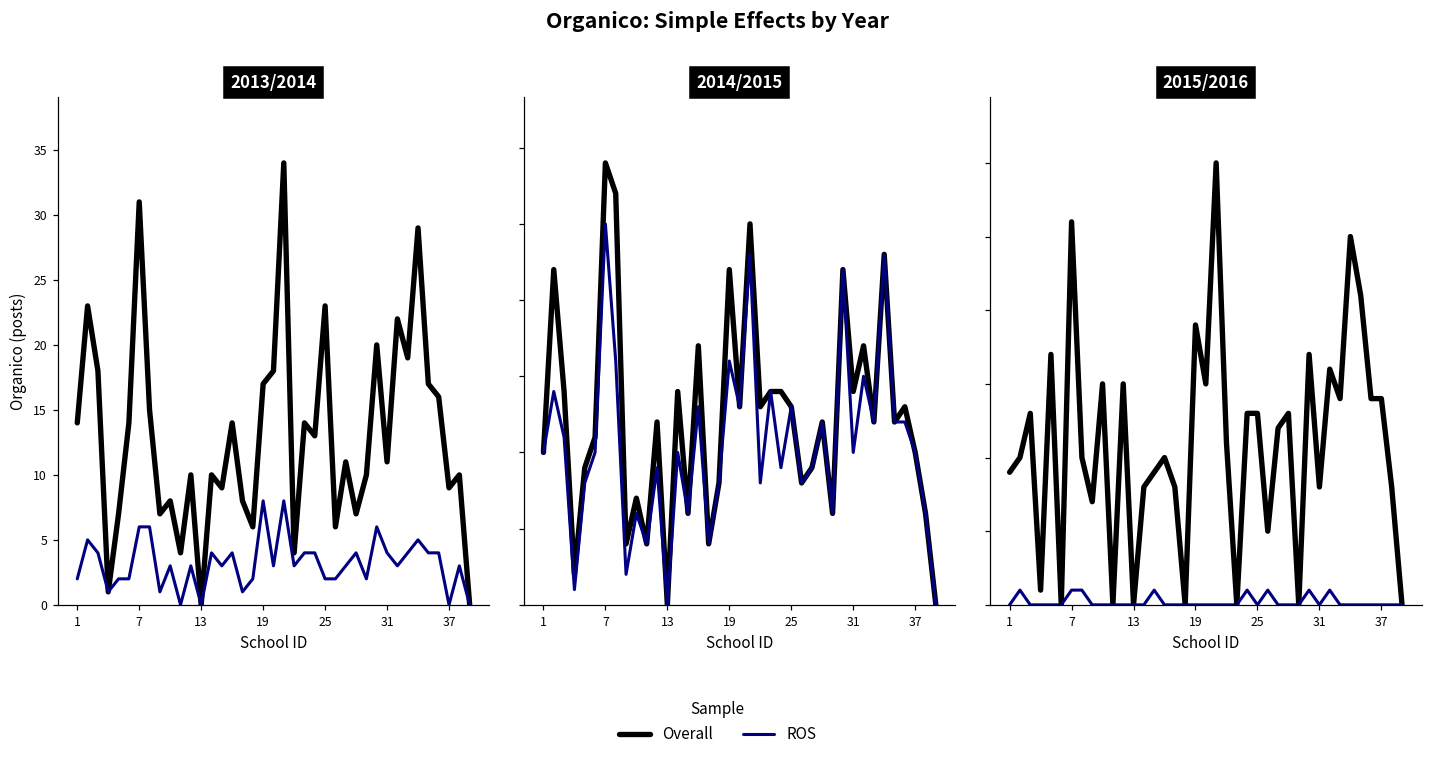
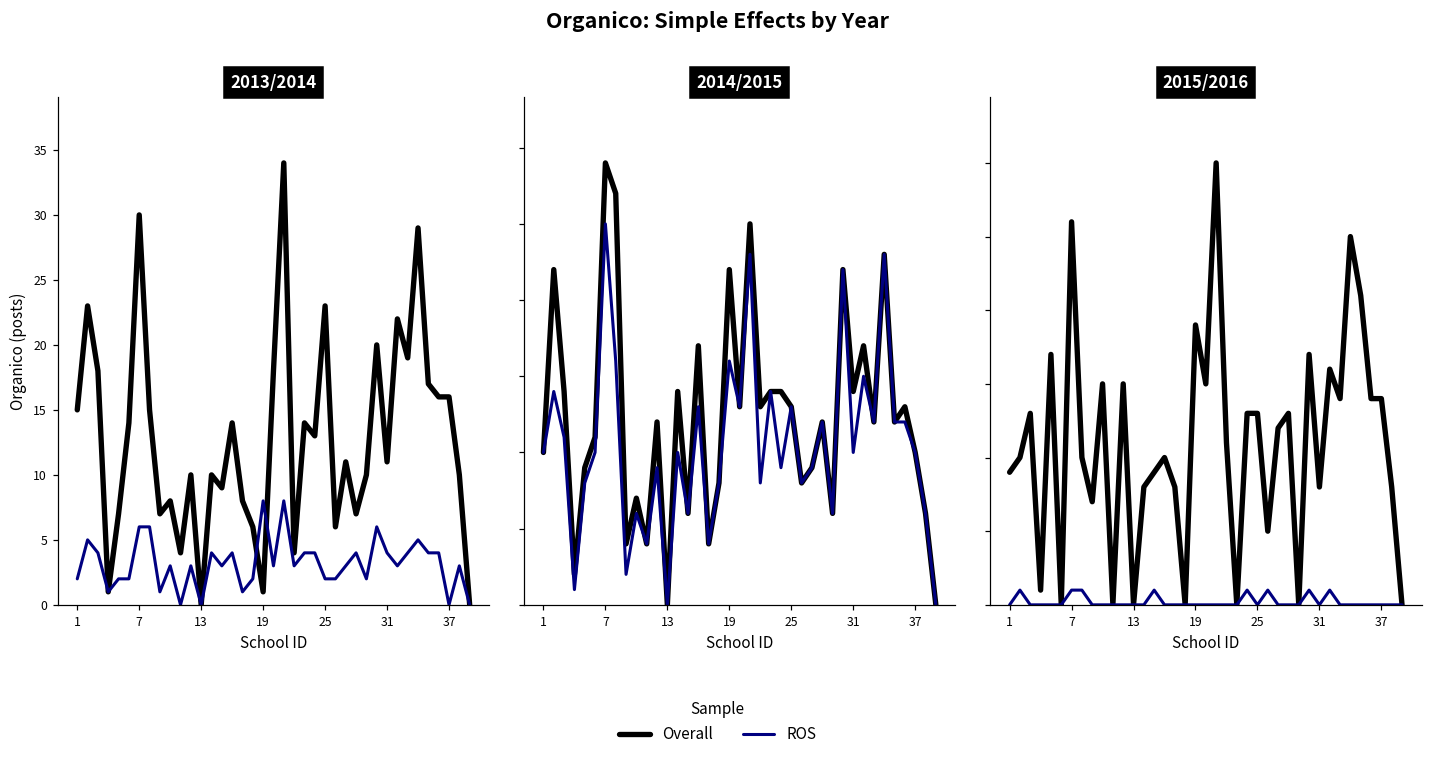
2013/2014, Overall, 1: 14 -> 15
2013/2014, Overall, 7: 31 -> 30
2013/2014, Overall, 19: 17 -> 1
2013/2014, Overall, 37: 9 -> 16
